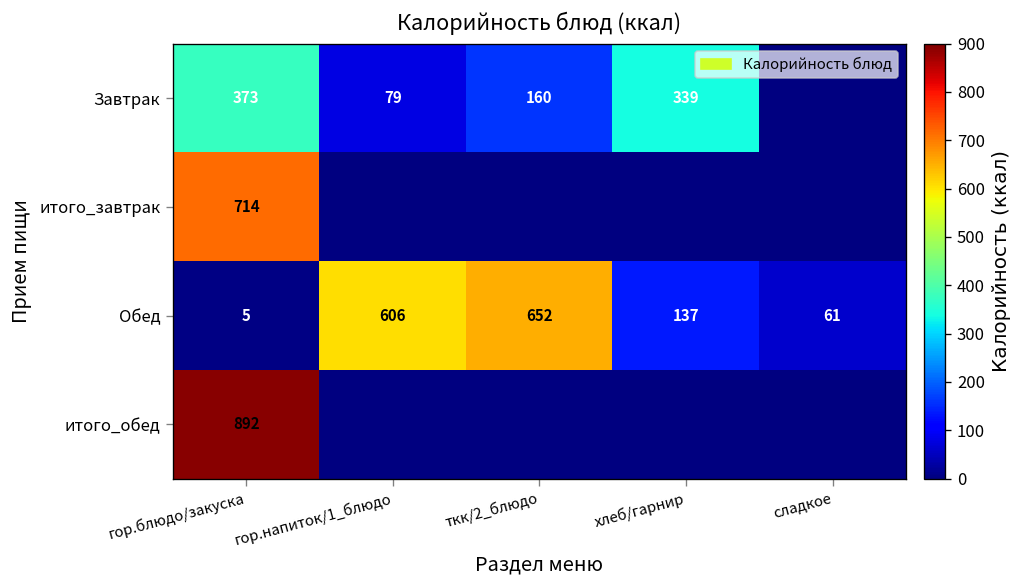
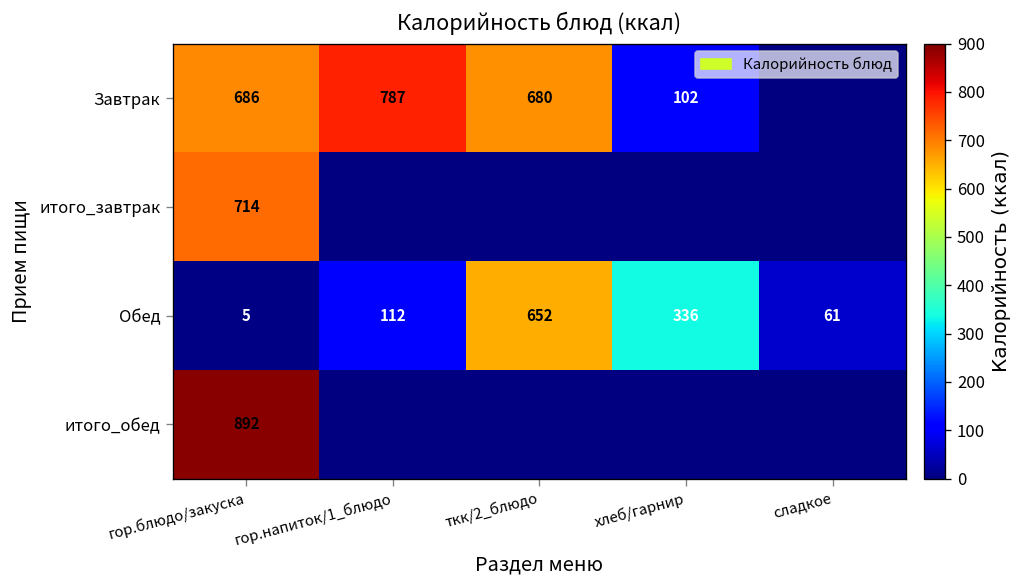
Завтрак, гор.блюдо/закуска: 373 -> 686
Завтрак, гор.напиток/1_блюдо: 79 -> 787
Завтрак, ткк/2_блюдо: 160 -> 680
Завтрак, хлеб/гарнир: 339 -> 102
Обед, гор.напиток/1_блюдо: 606 -> 112
Обед, хлеб/гарнир: 137 -> 336
